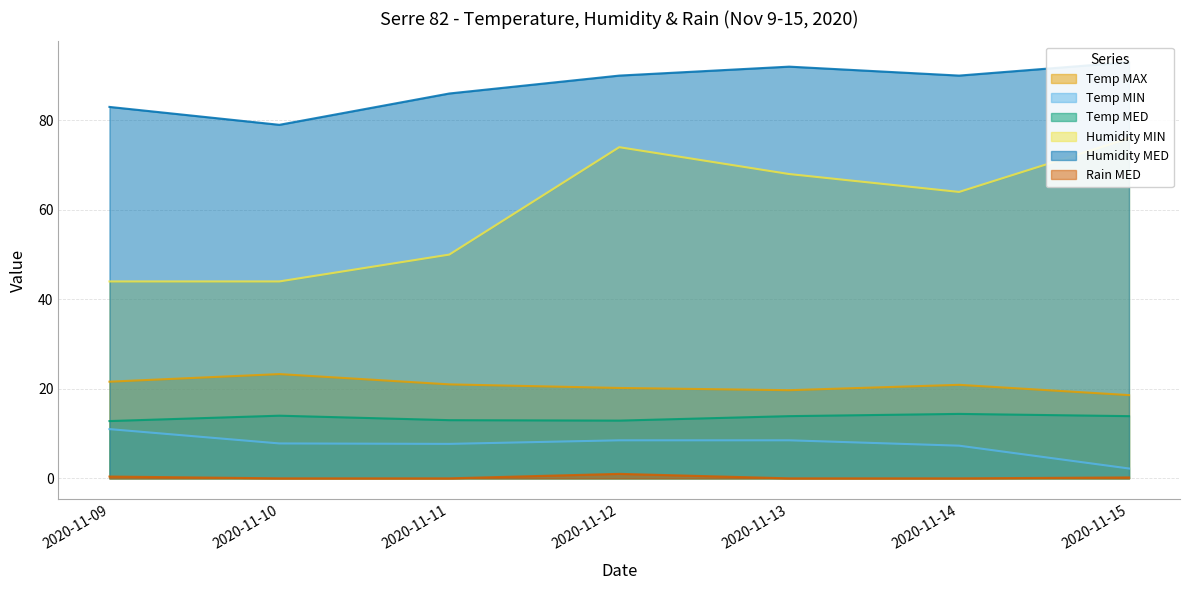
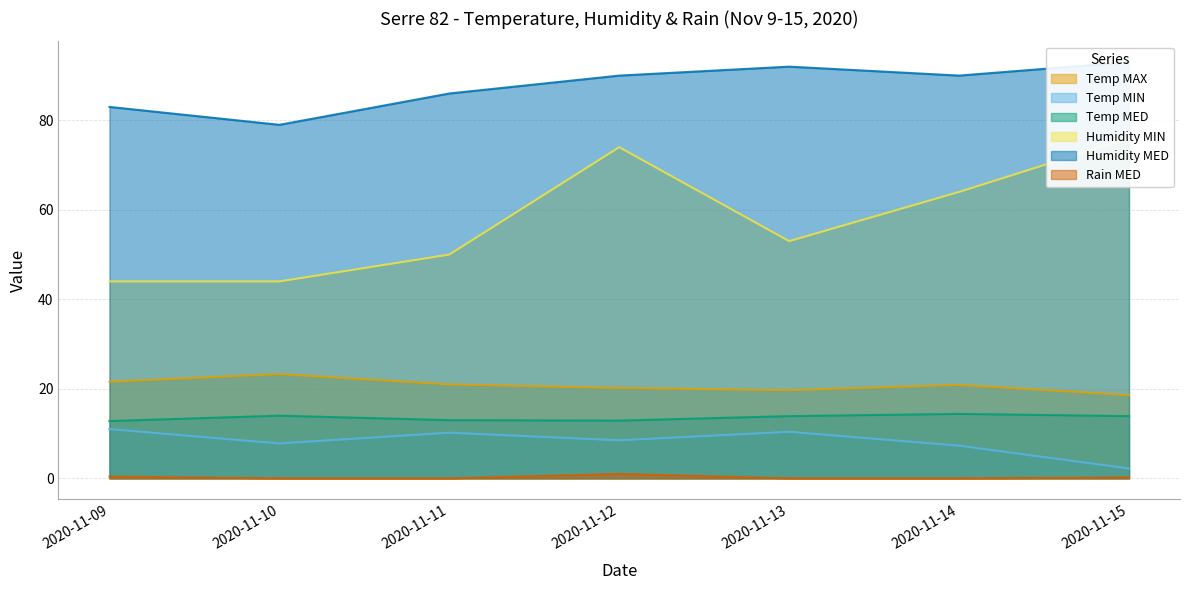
Temp MIN, 2020-11-11: 8 -> 10
Temp MIN, 2020-11-13: 9 -> 10
Humidity MIN, 2020-11-13: 68 -> 53
